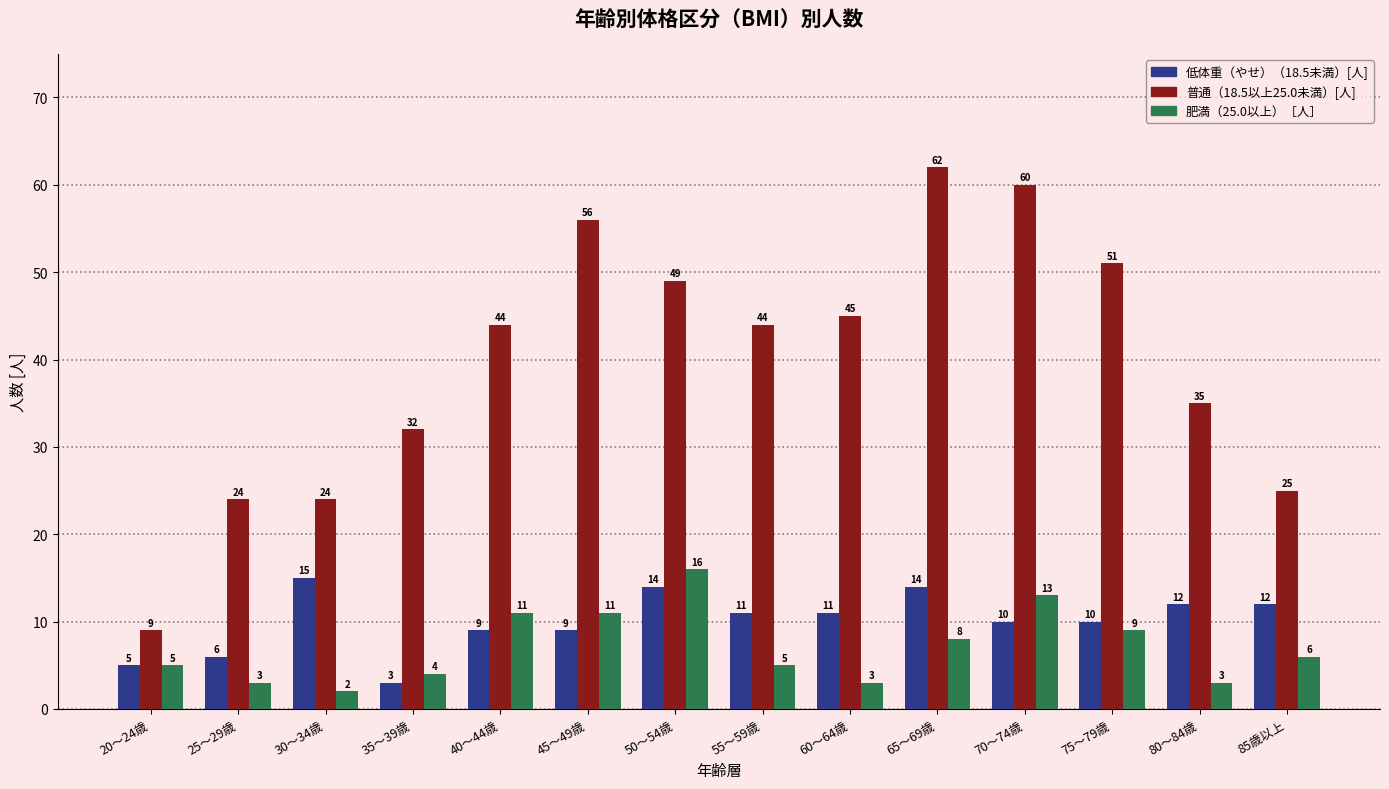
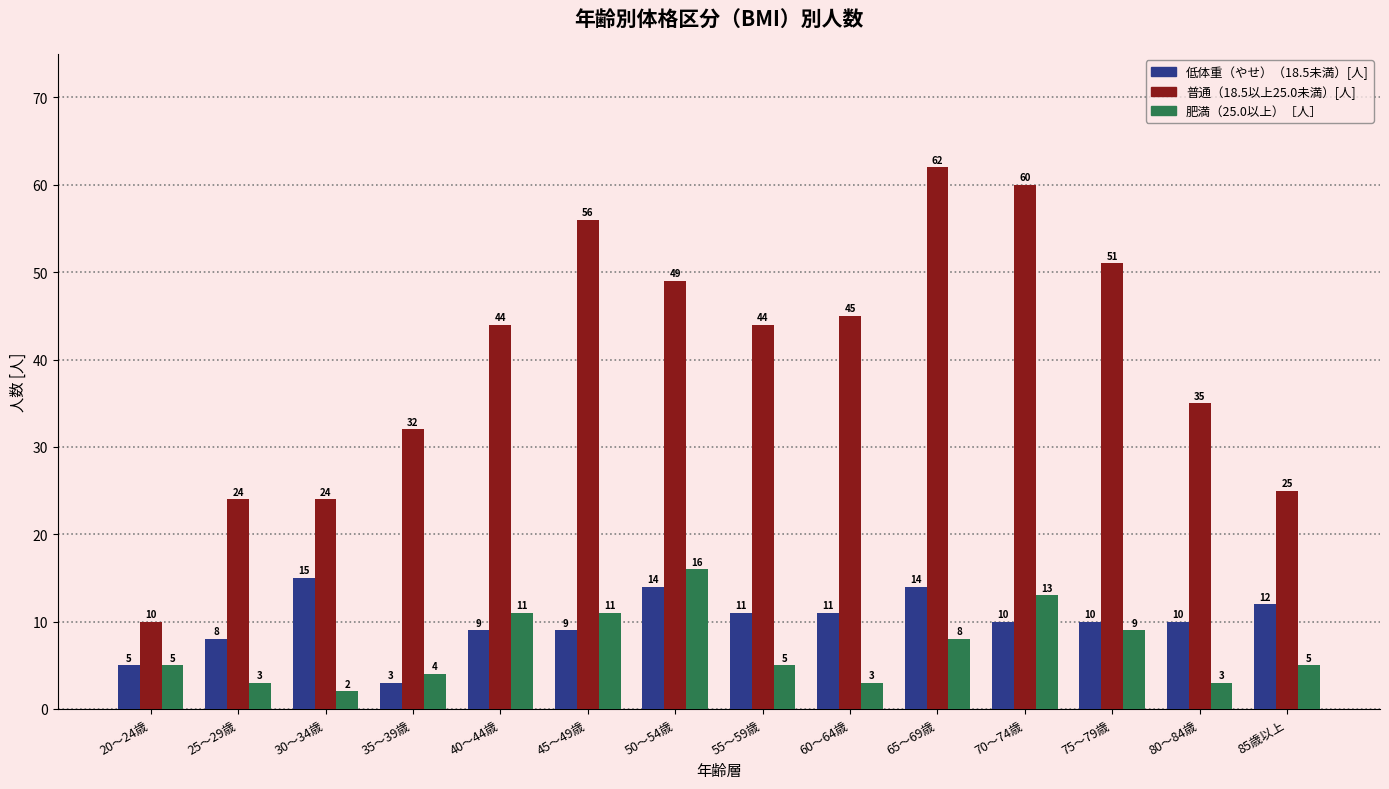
普通（18.5以上25.0未満）[人], 20～24歳: 9 -> 10
低体重（やせ）（18.5未満）[人], 25～29歳: 6 -> 8
低体重（やせ）（18.5未満）[人], 80～84歳: 12 -> 10
肥満（25.0以上）［人］, 85歳以上: 6 -> 5
